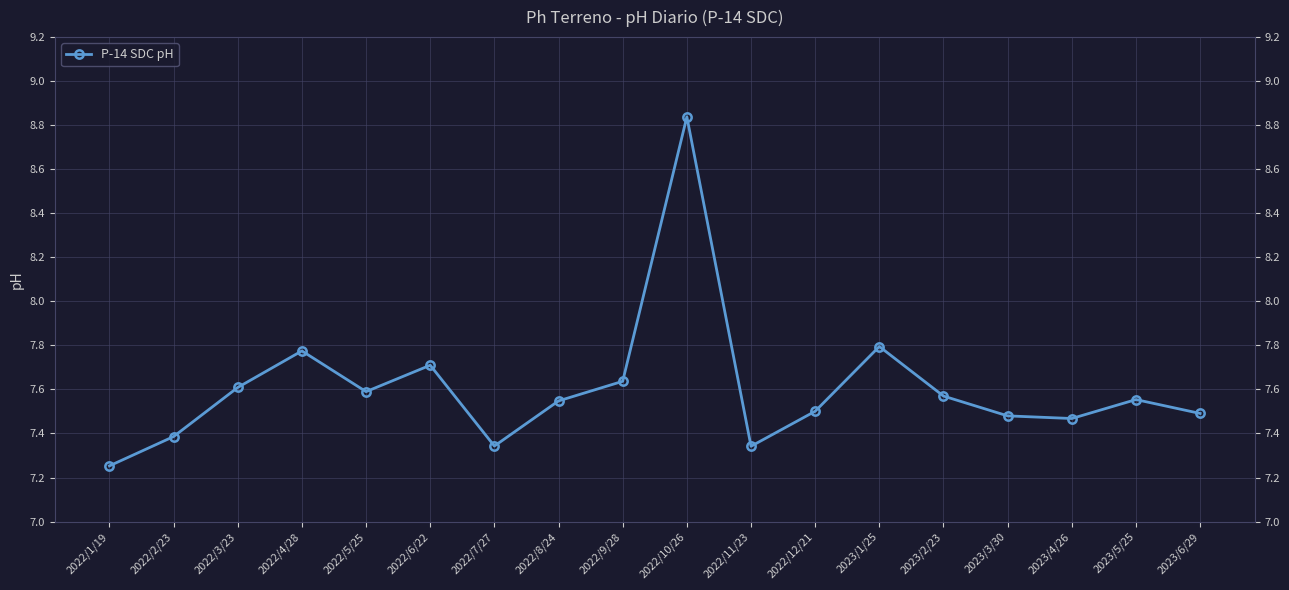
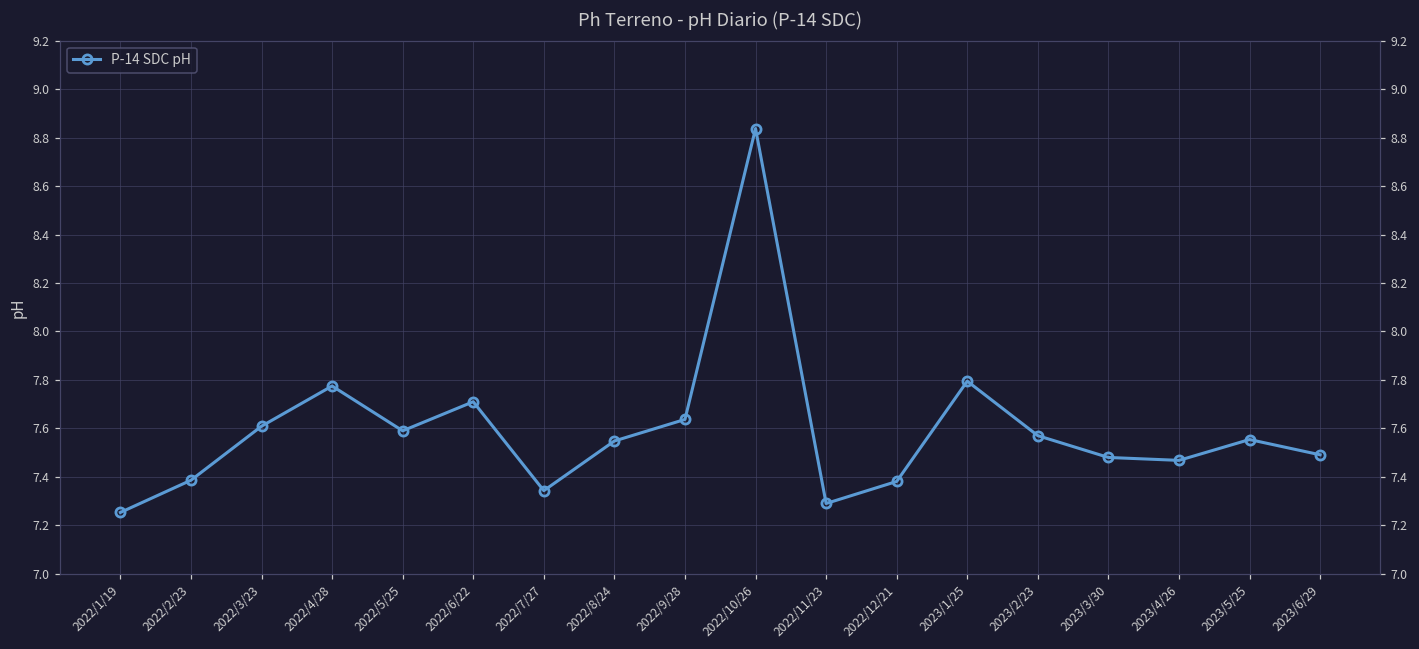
2022/11/23: 7.34 -> 7.29
2022/12/21: 7.50 -> 7.38
